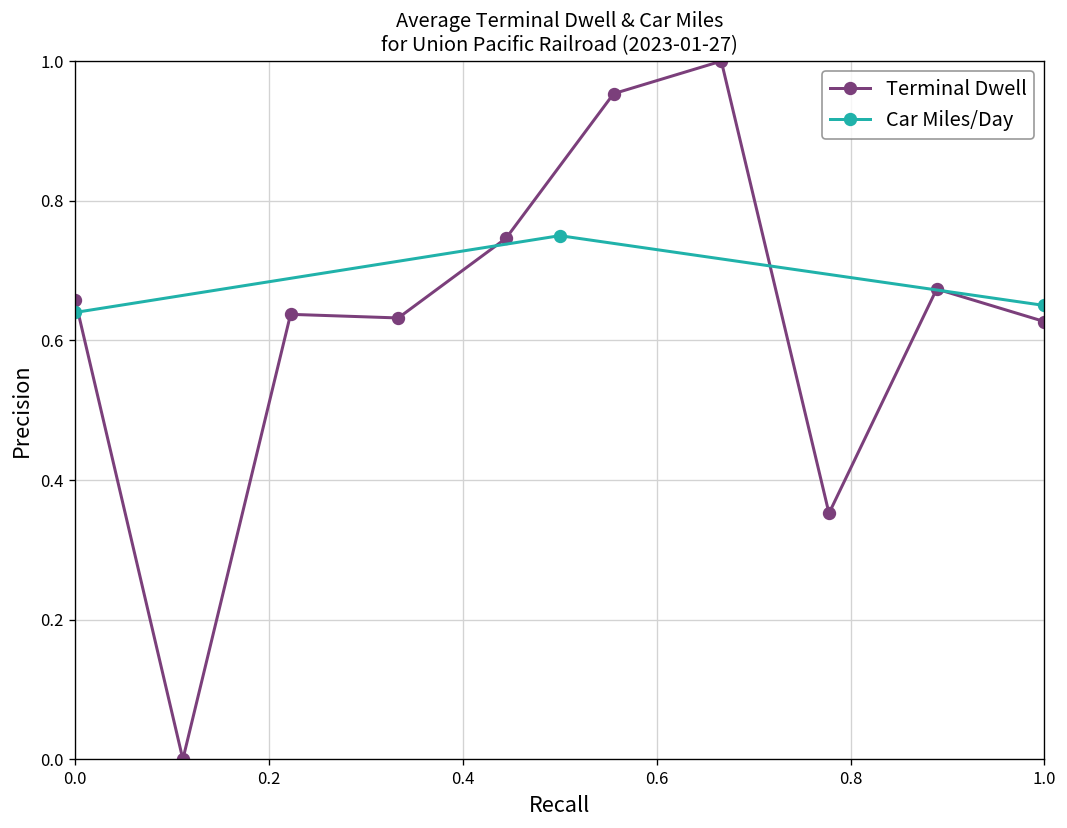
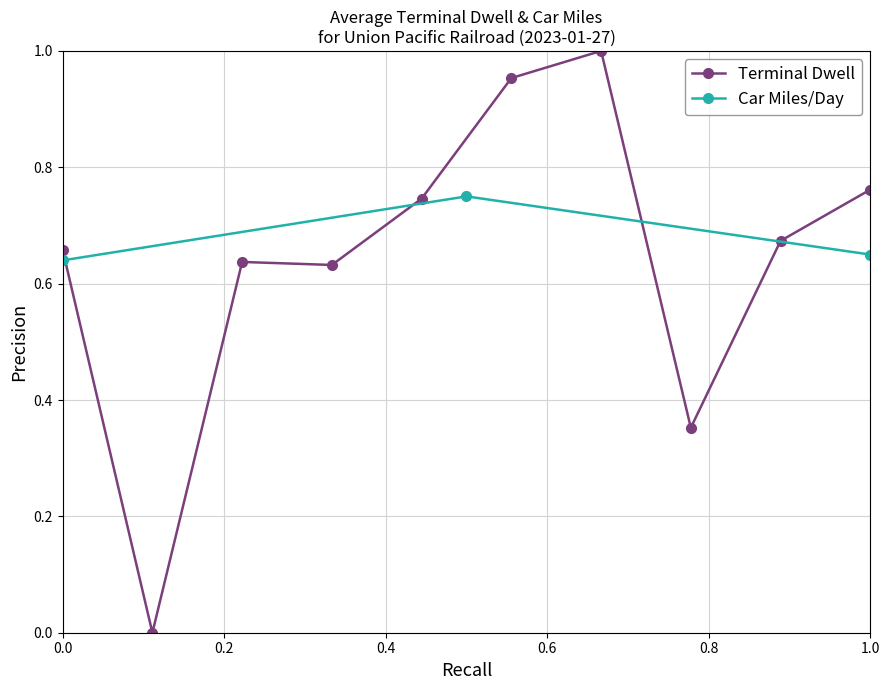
Terminal Dwell, 1.0: 0.63 -> 0.76
